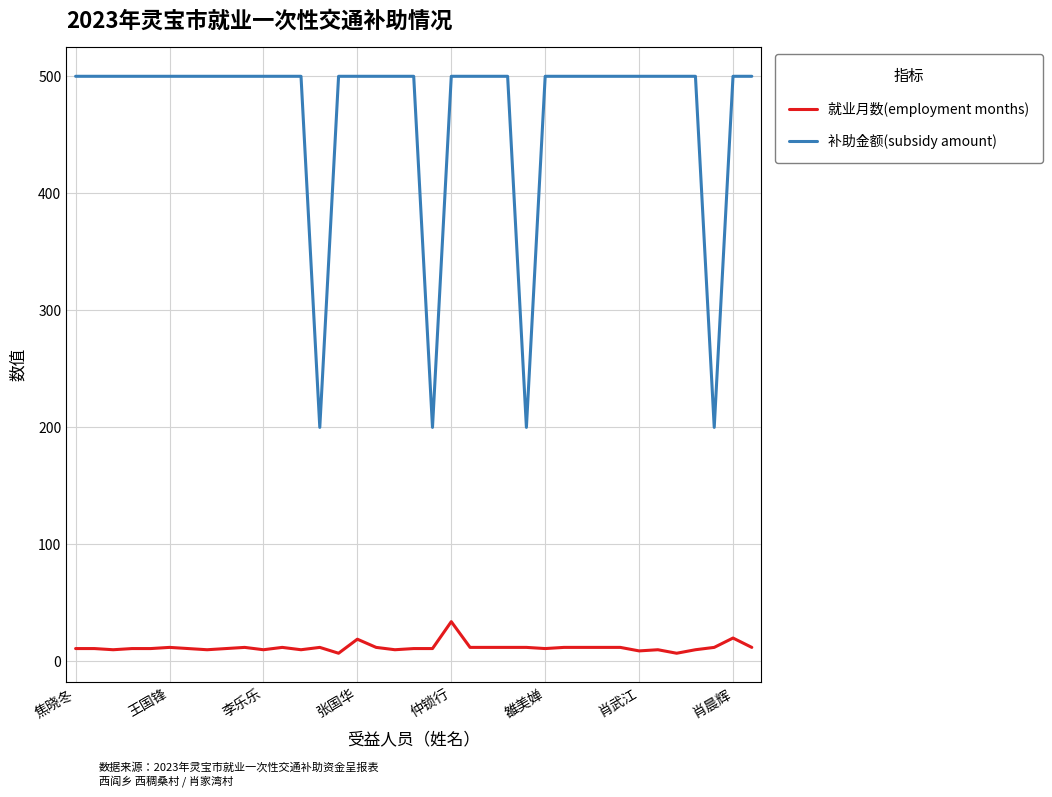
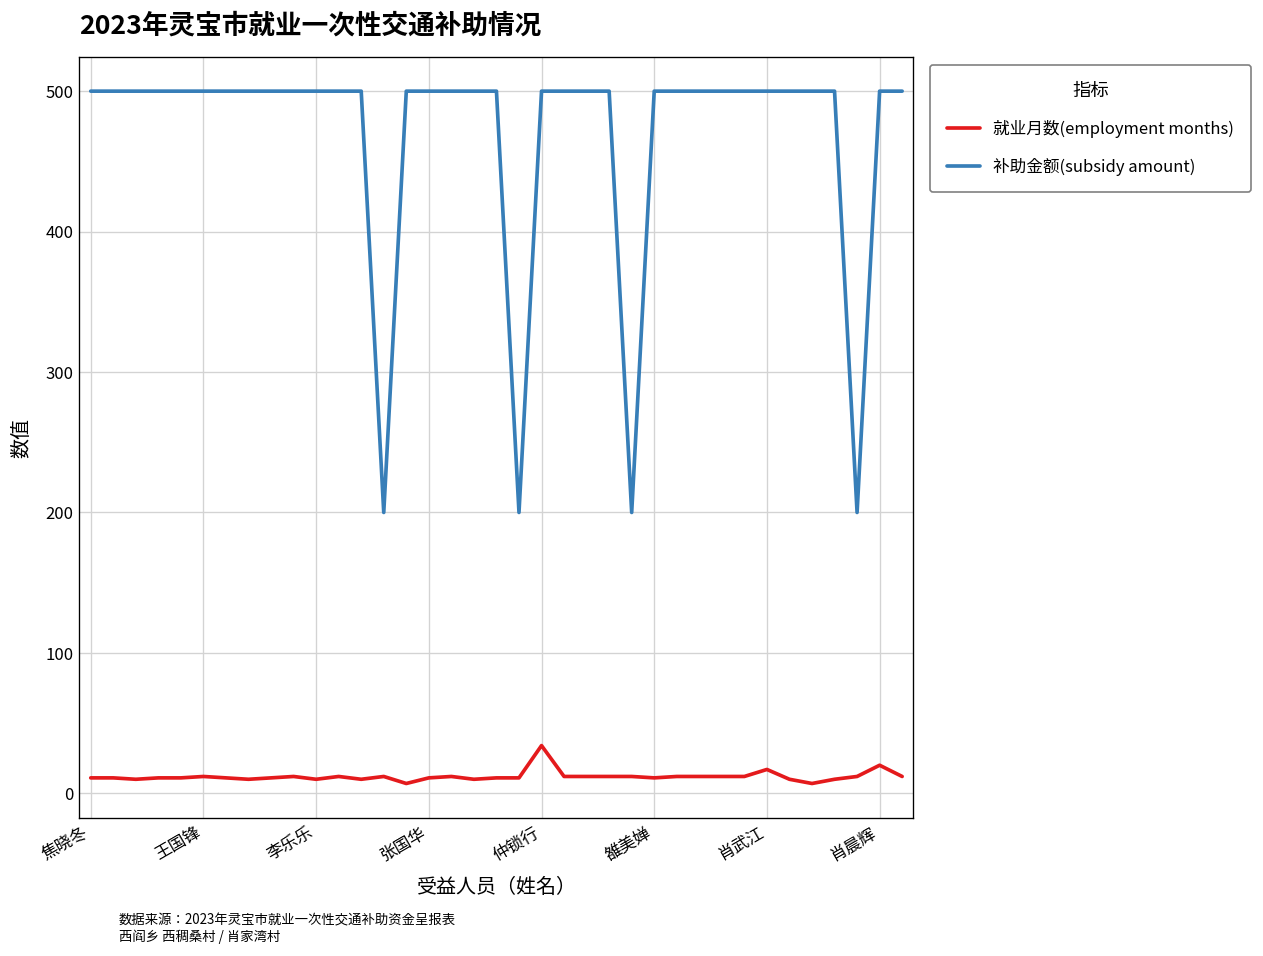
就业月数(employment months), 张国华: 19 -> 11
就业月数(employment months), 肖武江: 9 -> 17
